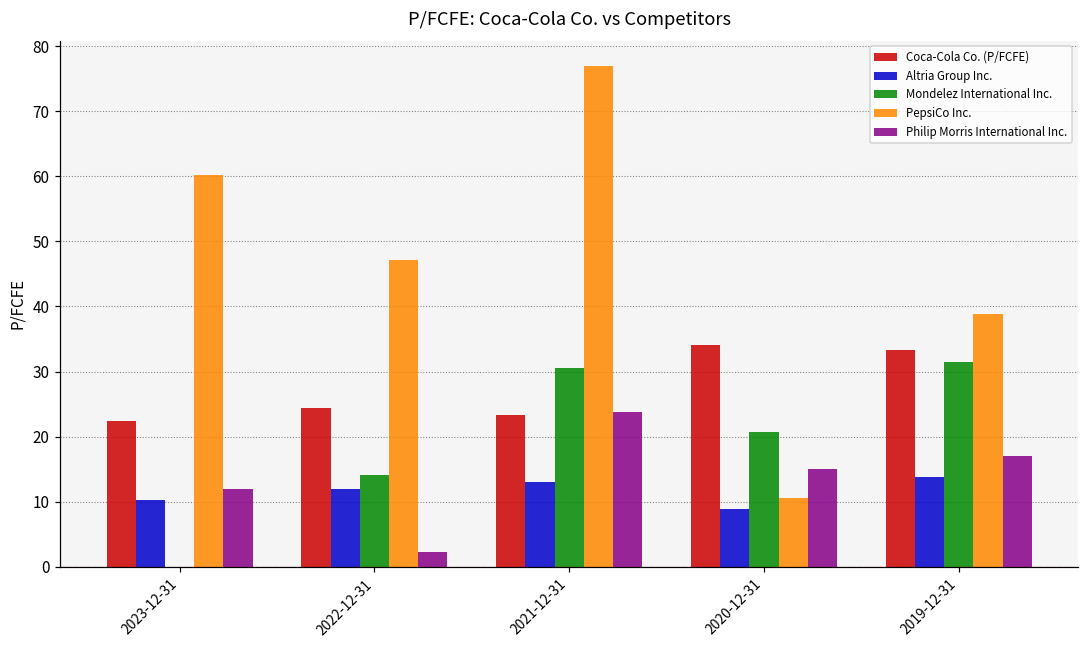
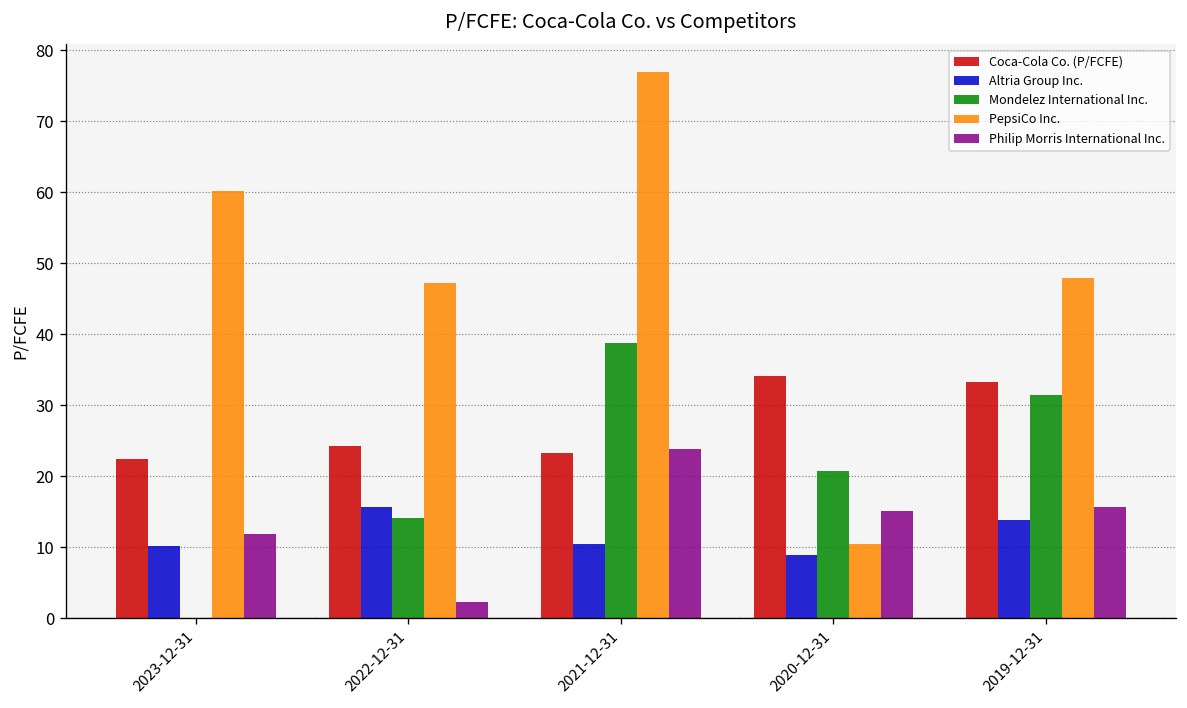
Altria Group Inc., 2022-12-31: 12 -> 16
Altria Group Inc., 2021-12-31: 13 -> 10
Mondelez International Inc., 2021-12-31: 31 -> 39
PepsiCo Inc., 2019-12-31: 39 -> 48
Philip Morris International Inc., 2019-12-31: 17 -> 16
